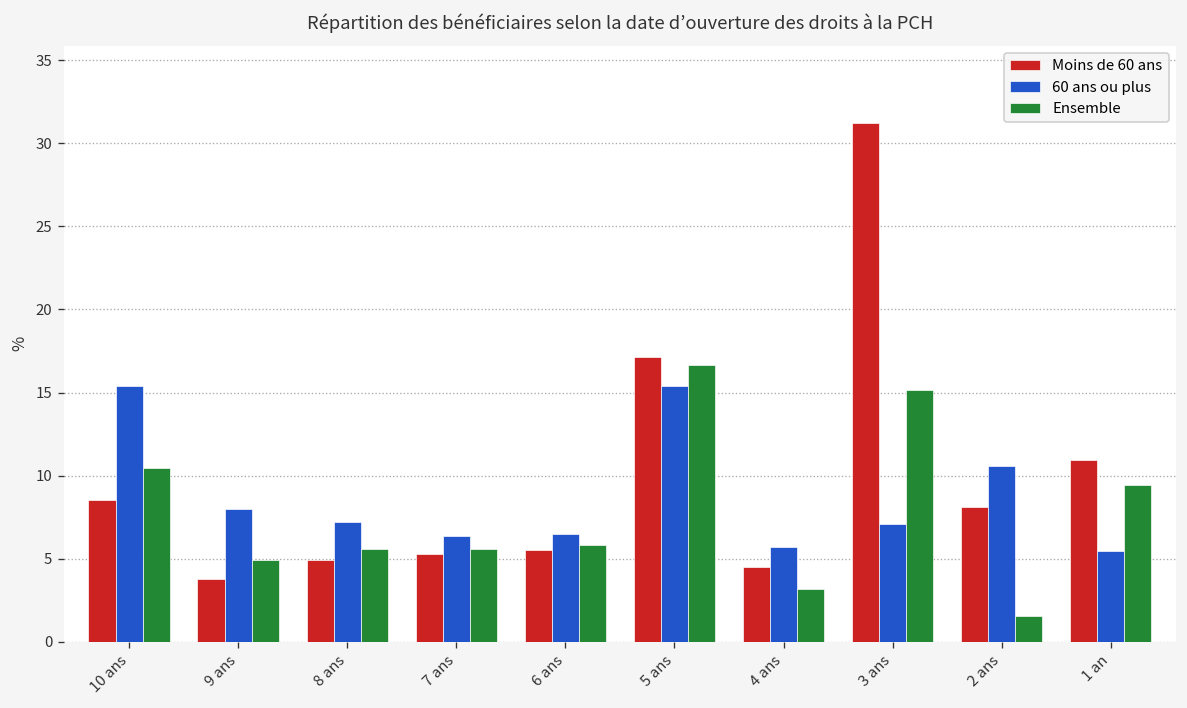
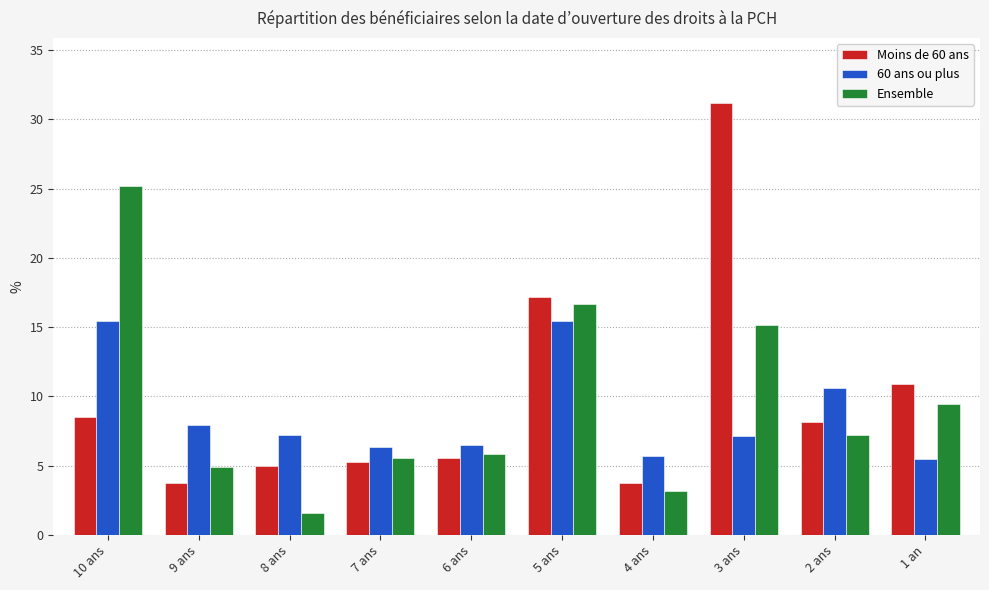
Ensemble, 10 ans: 10.4 -> 25.2
Ensemble, 8 ans: 5.6 -> 1.6
Moins de 60 ans, 4 ans: 4.5 -> 3.7
Ensemble, 2 ans: 1.5 -> 7.2
